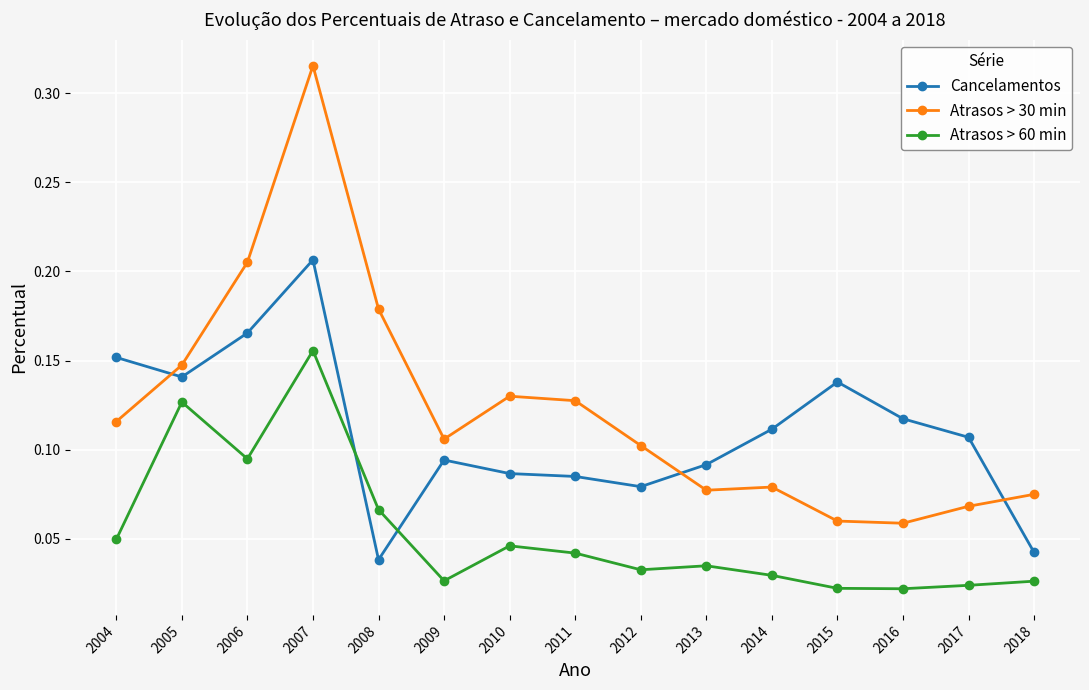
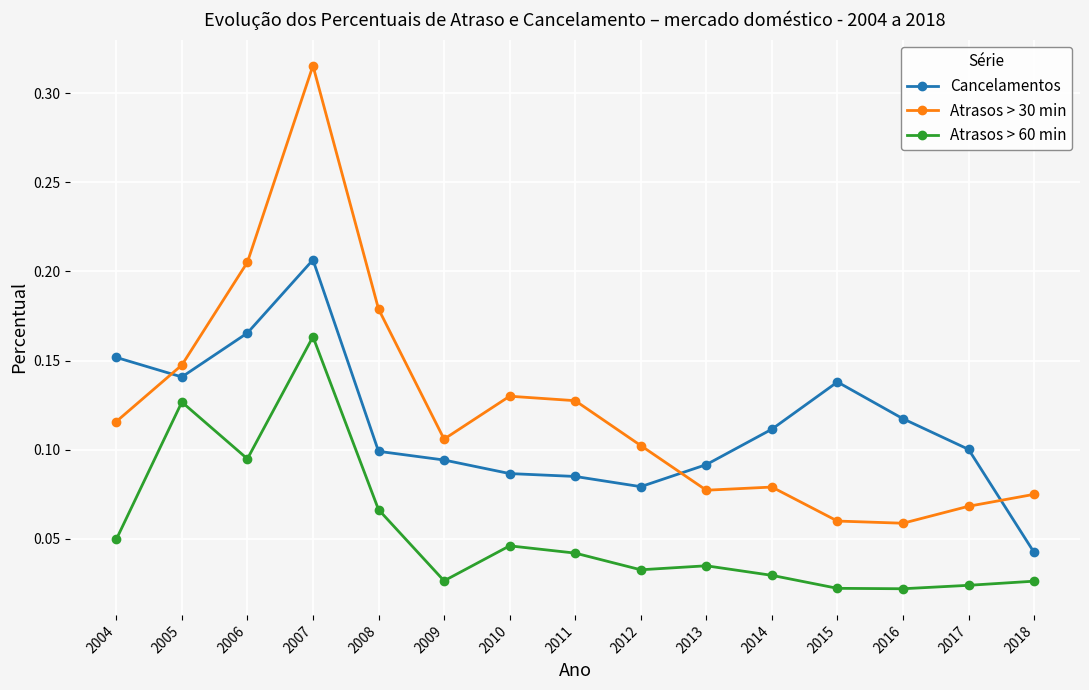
Atrasos > 60 min, 2007: 0.156 -> 0.163
Cancelamentos, 2008: 0.038 -> 0.099
Cancelamentos, 2017: 0.107 -> 0.100
